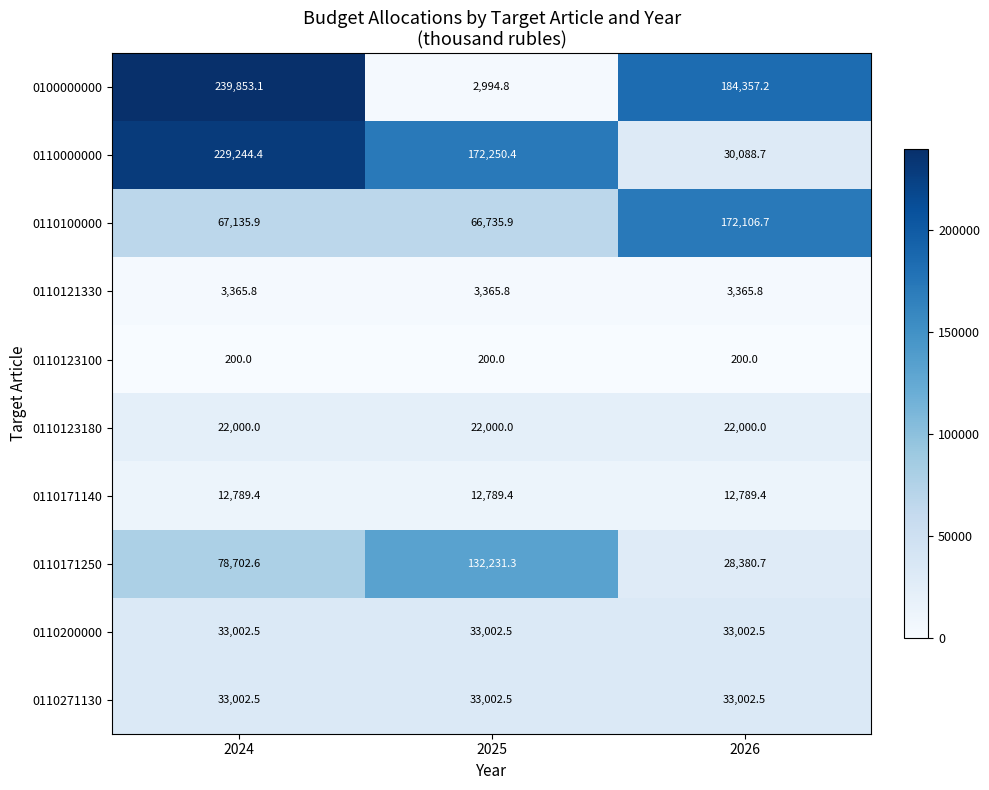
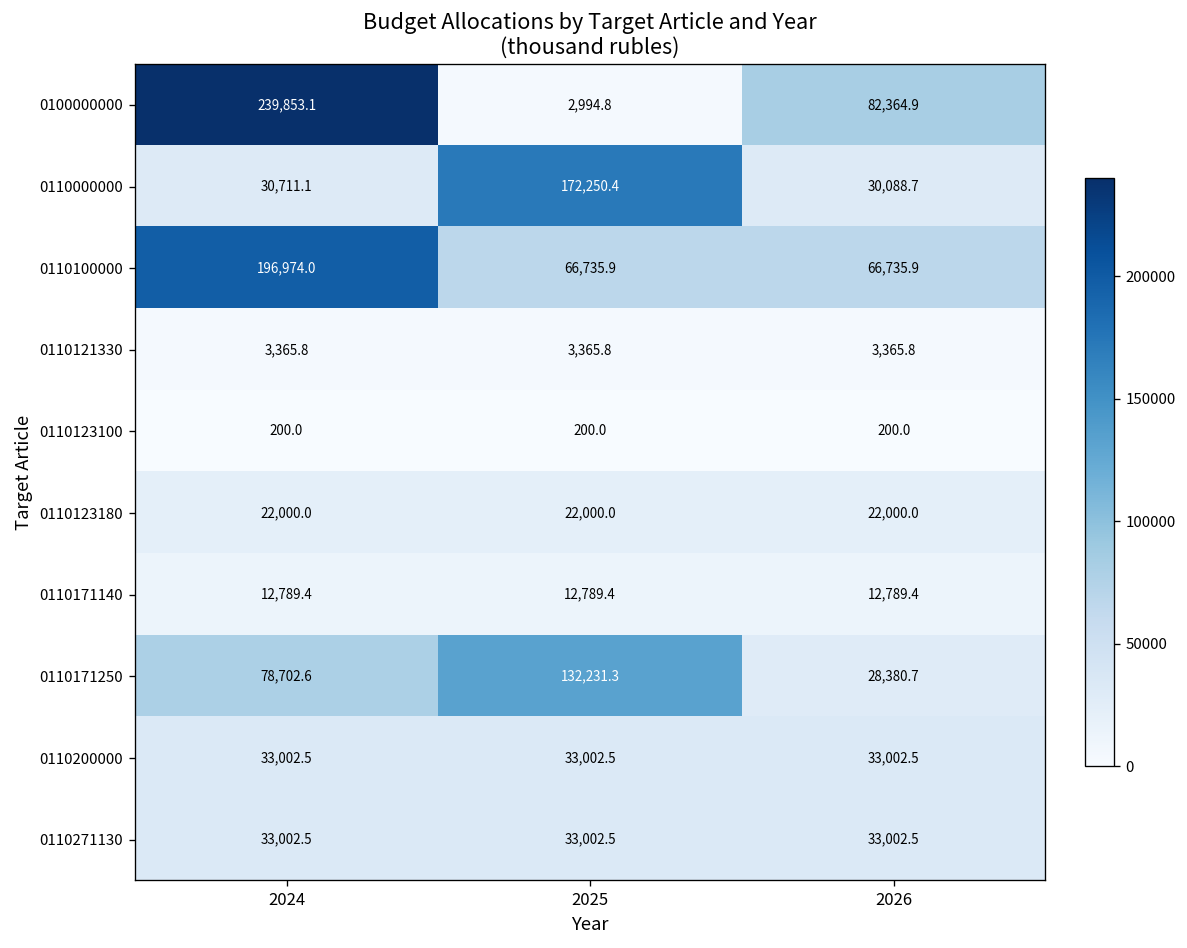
0100000000, 2026: 184,357.2 -> 82,364.9
0110000000, 2024: 229,244.4 -> 30,711.1
0110100000, 2024: 67,135.9 -> 196,974.0
0110100000, 2026: 172,106.7 -> 66,735.9
